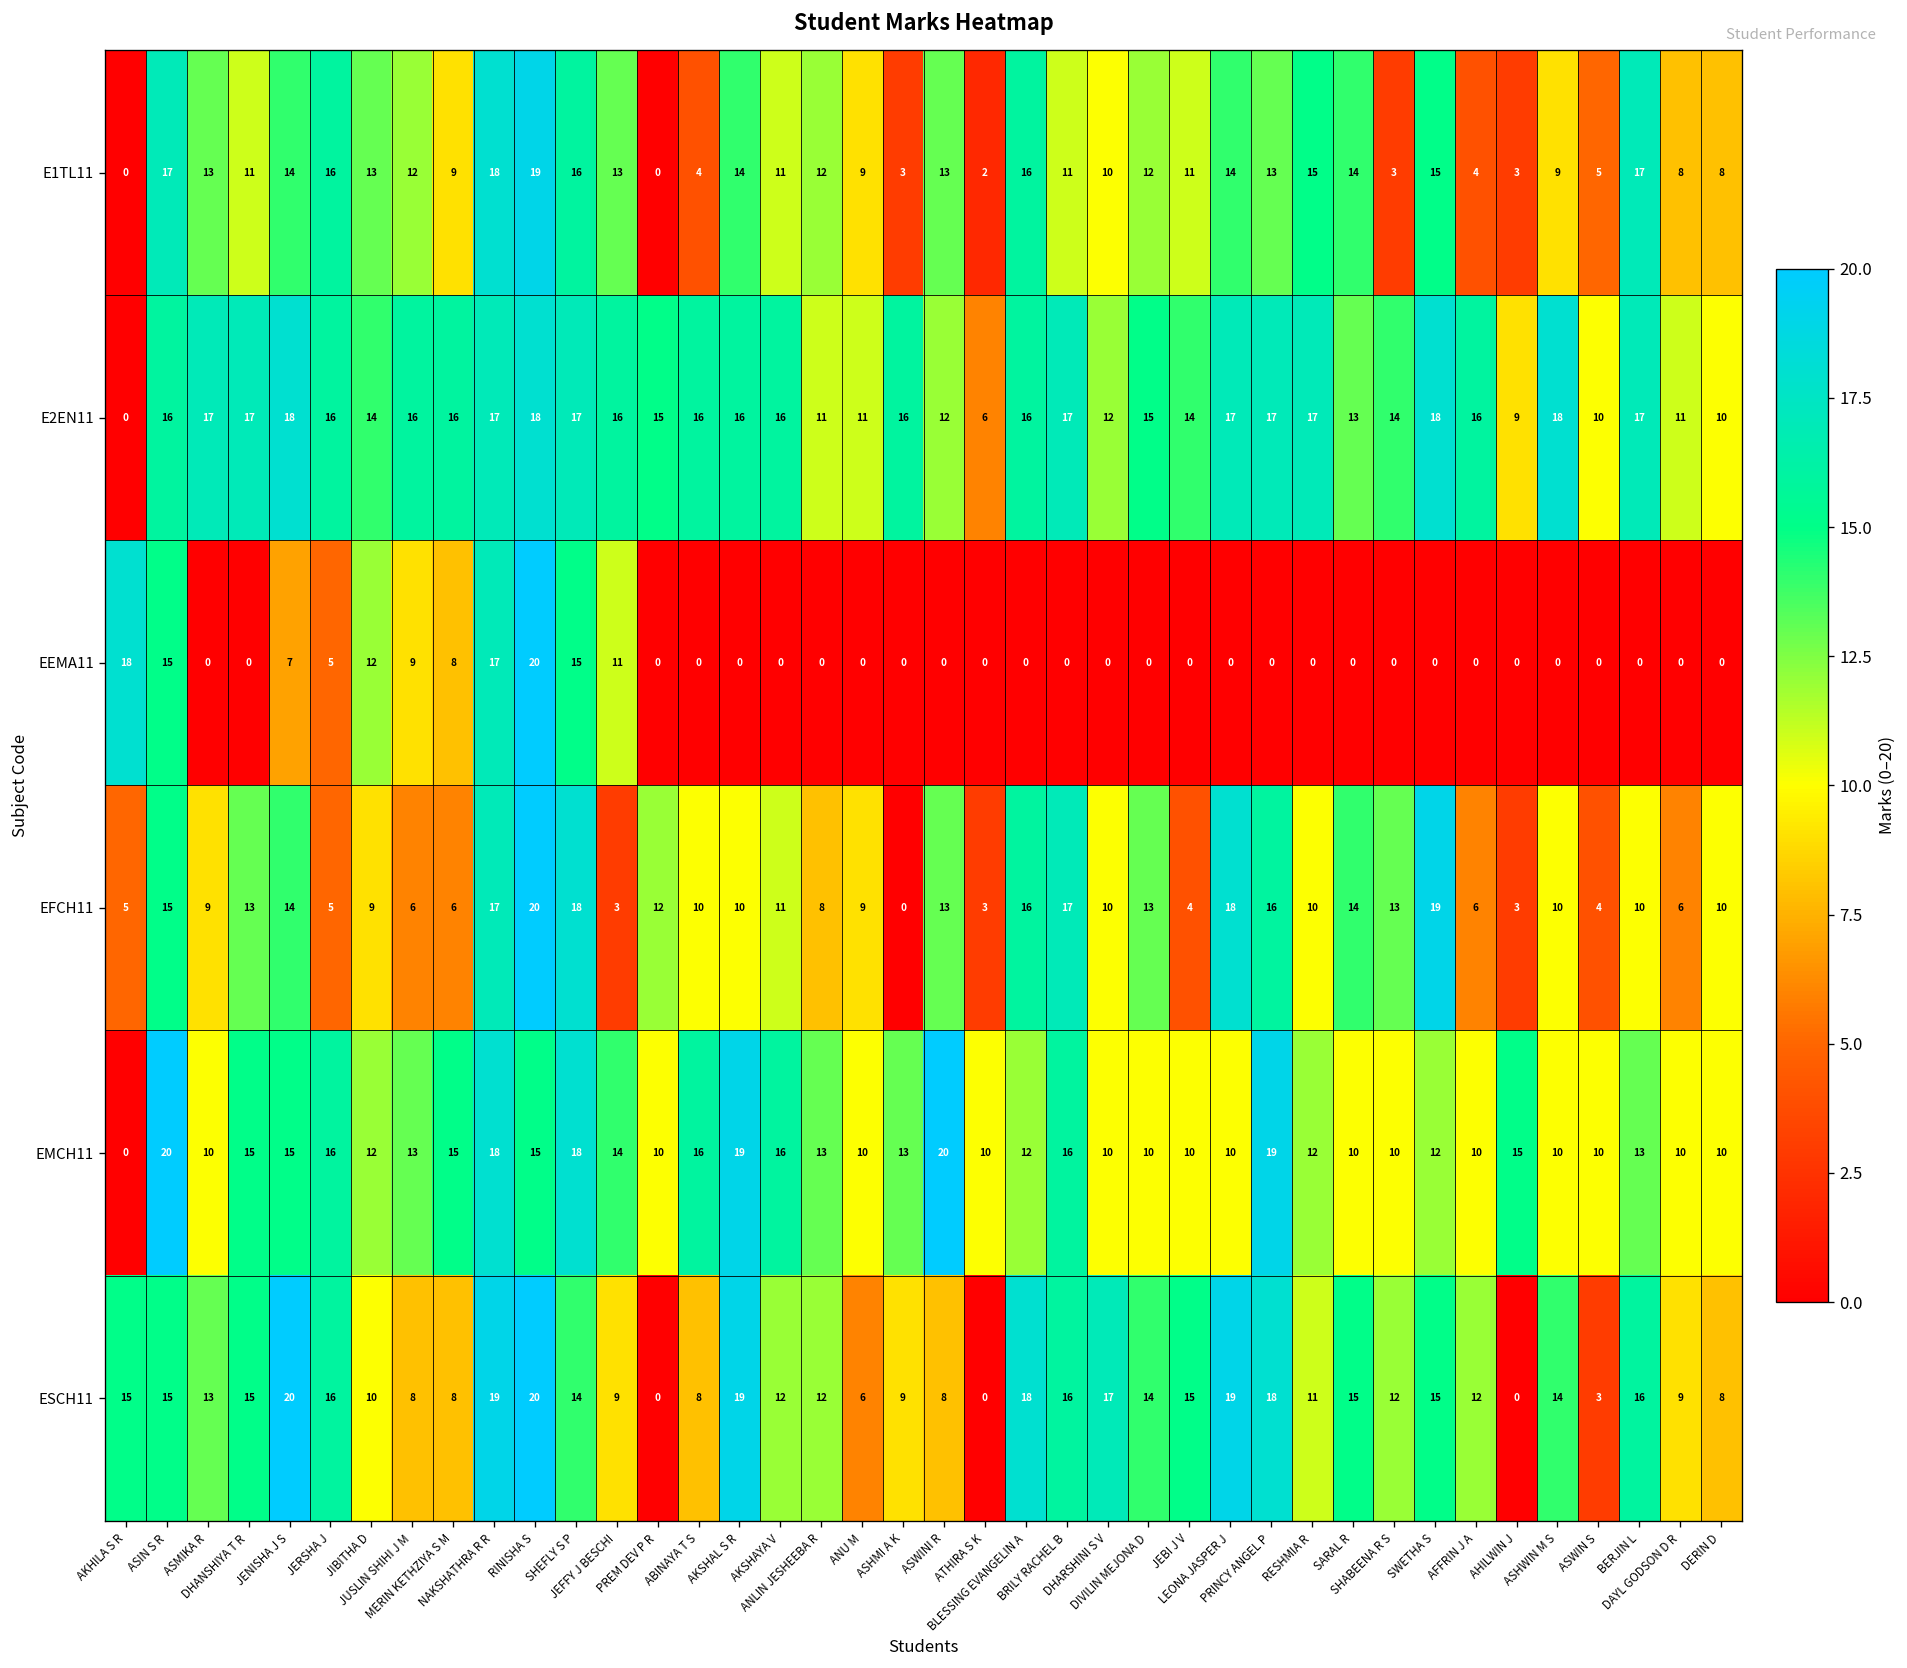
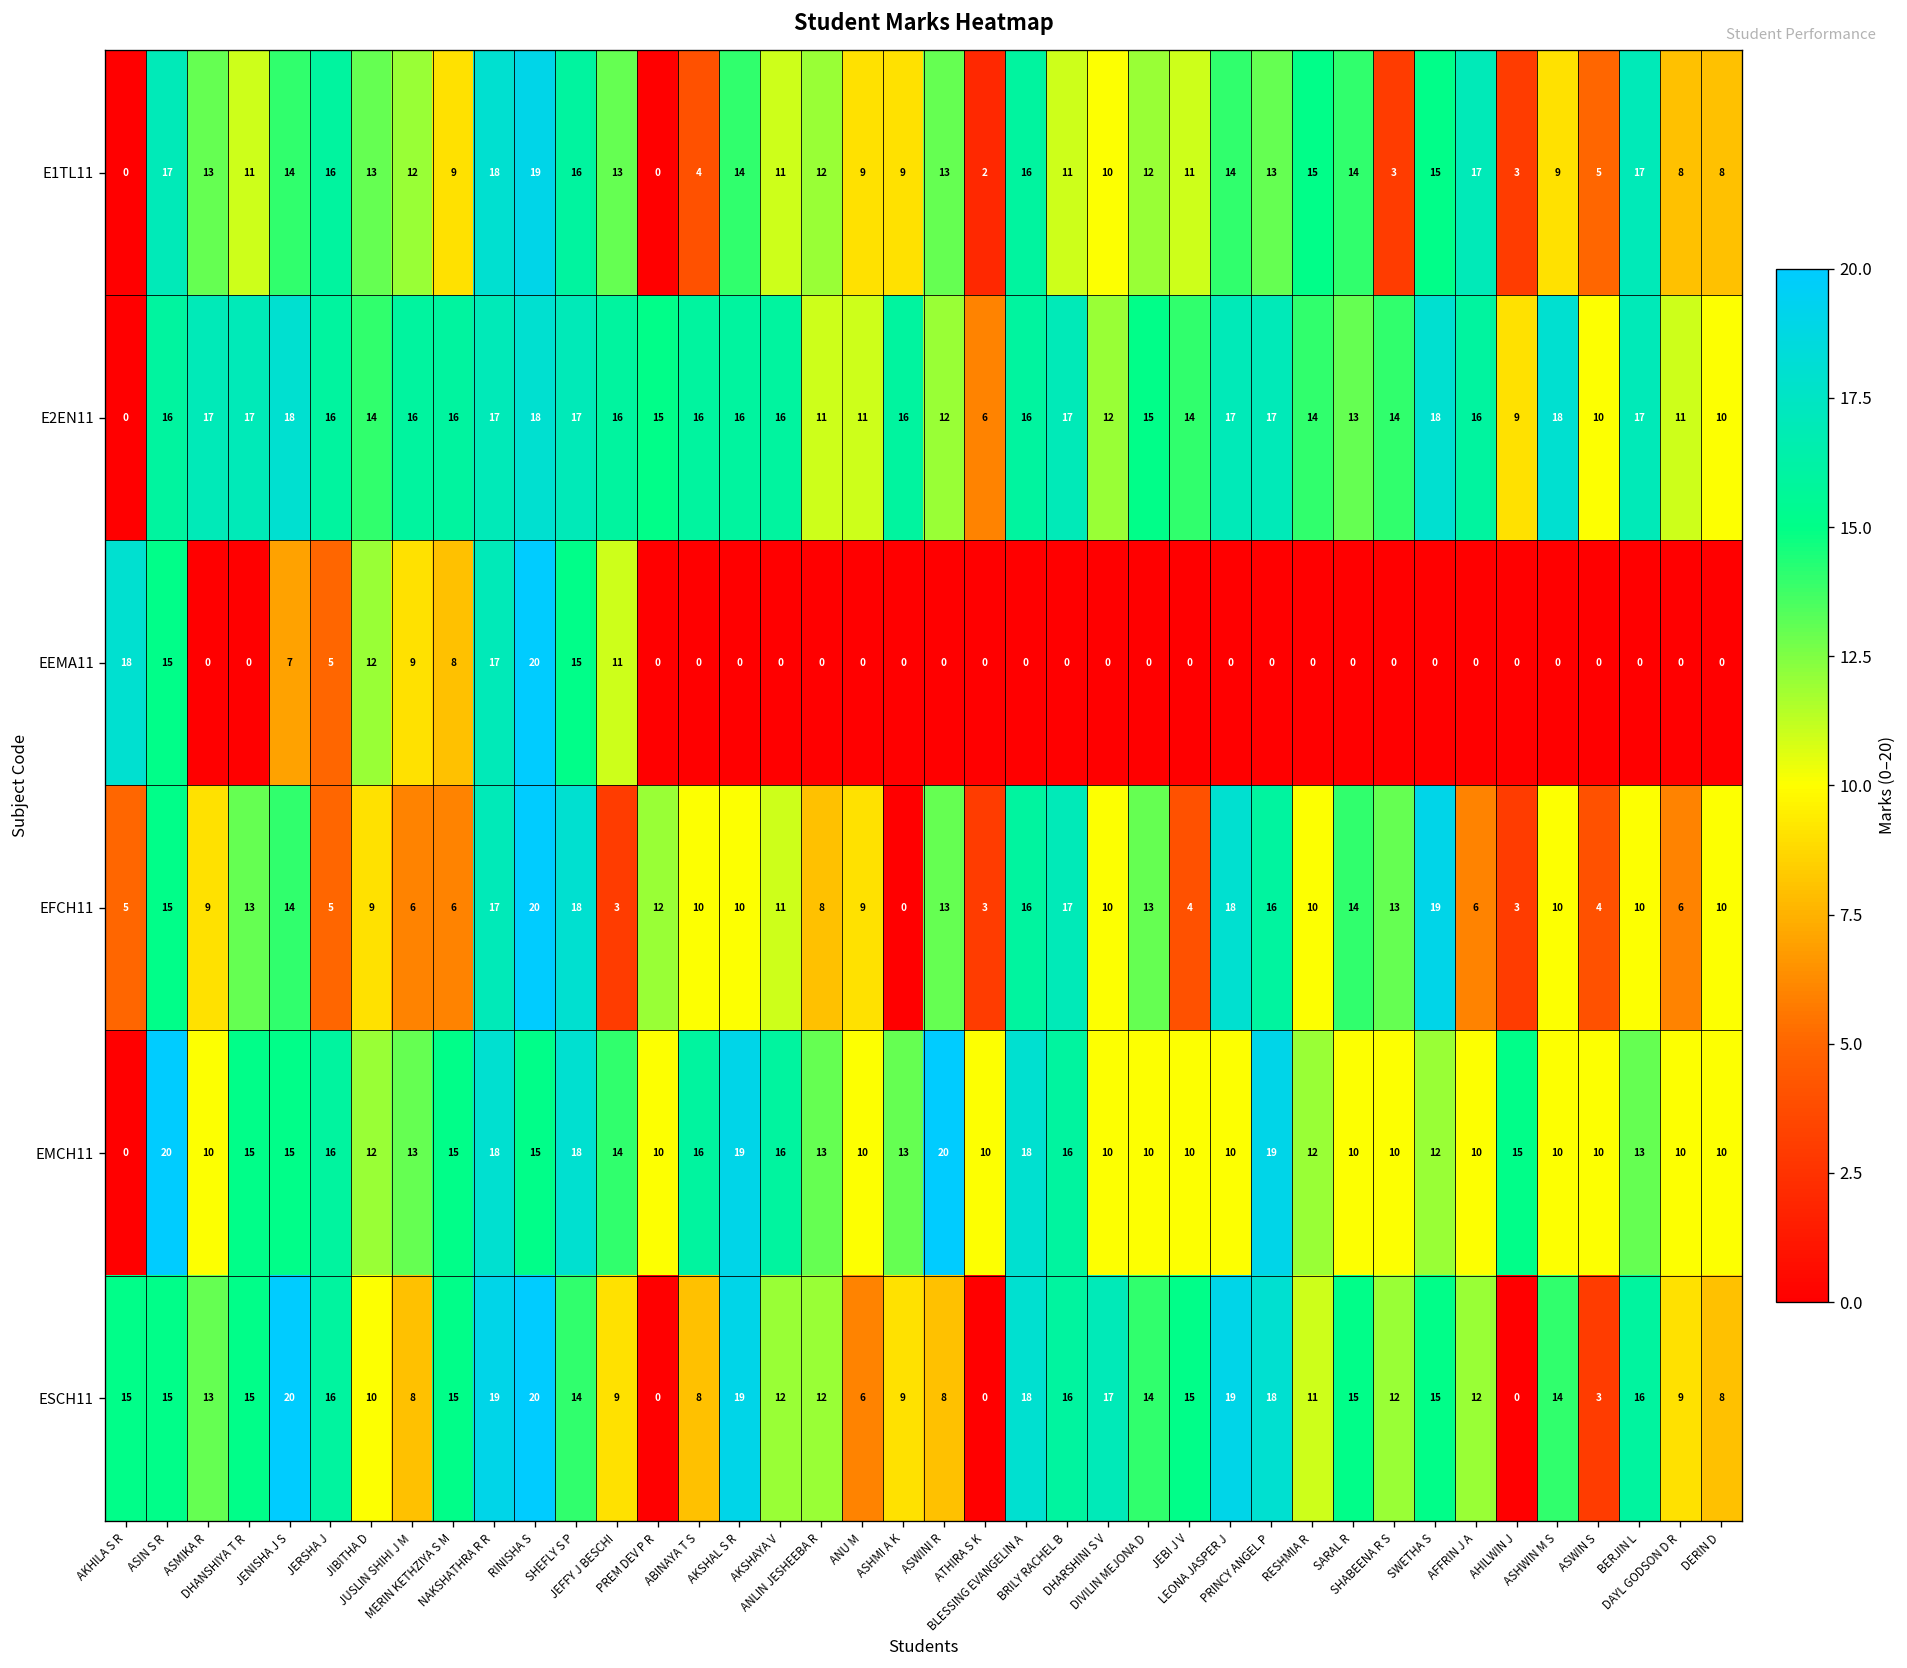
E1TL11, ASHMI A K: 3 -> 9
E1TL11, AFFRIN J A: 4 -> 17
E2EN11, RESHMIA R: 17 -> 14
EMCH11, BLESSING EVANGELIN A: 12 -> 18
ESCH11, MERIN KETHZIYA S M: 8 -> 15
